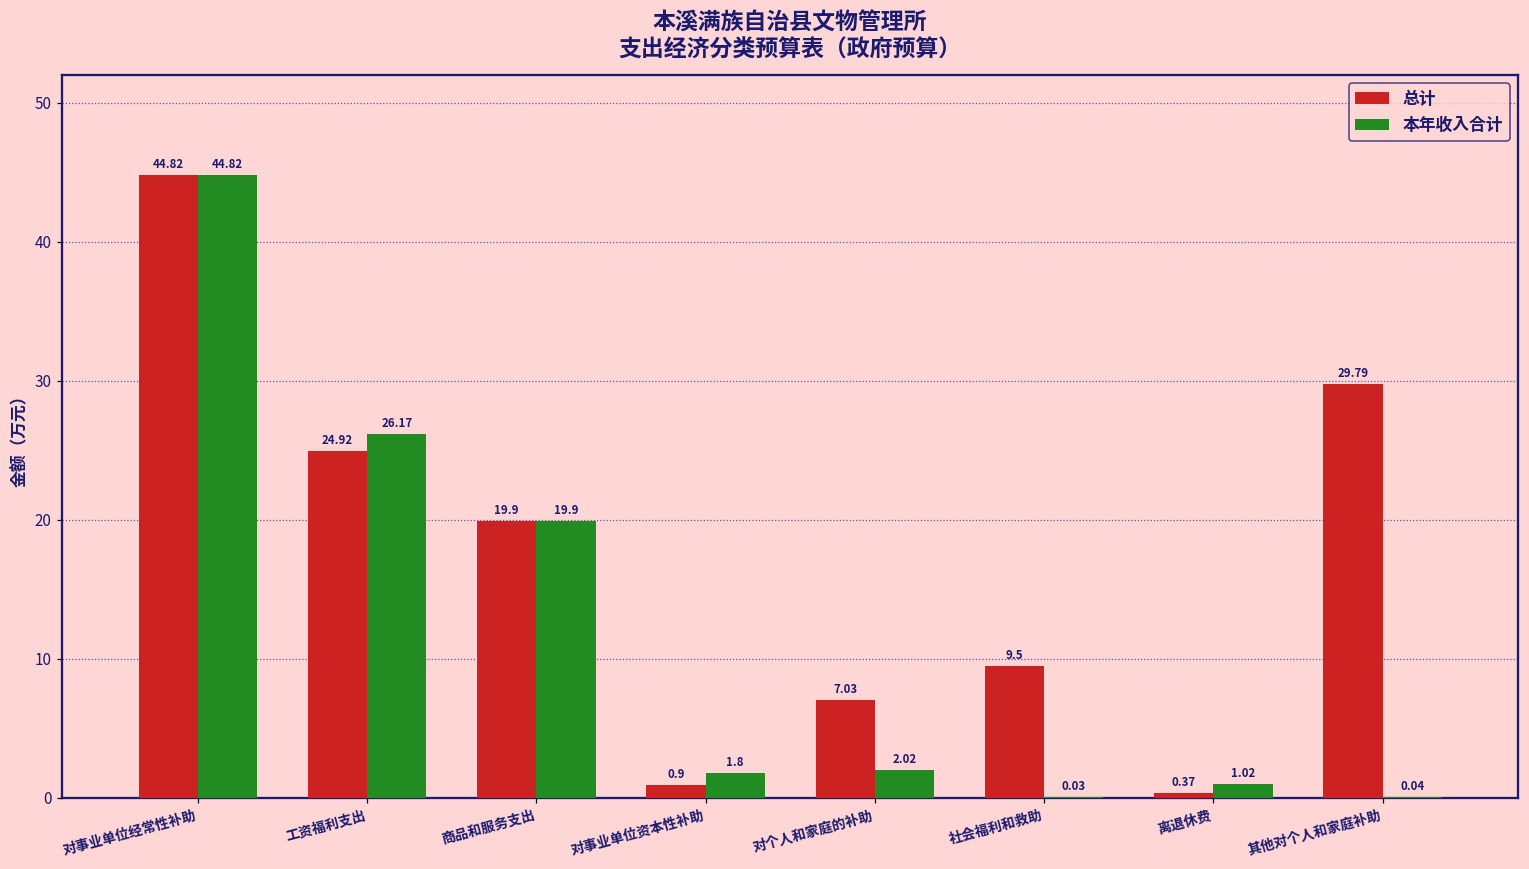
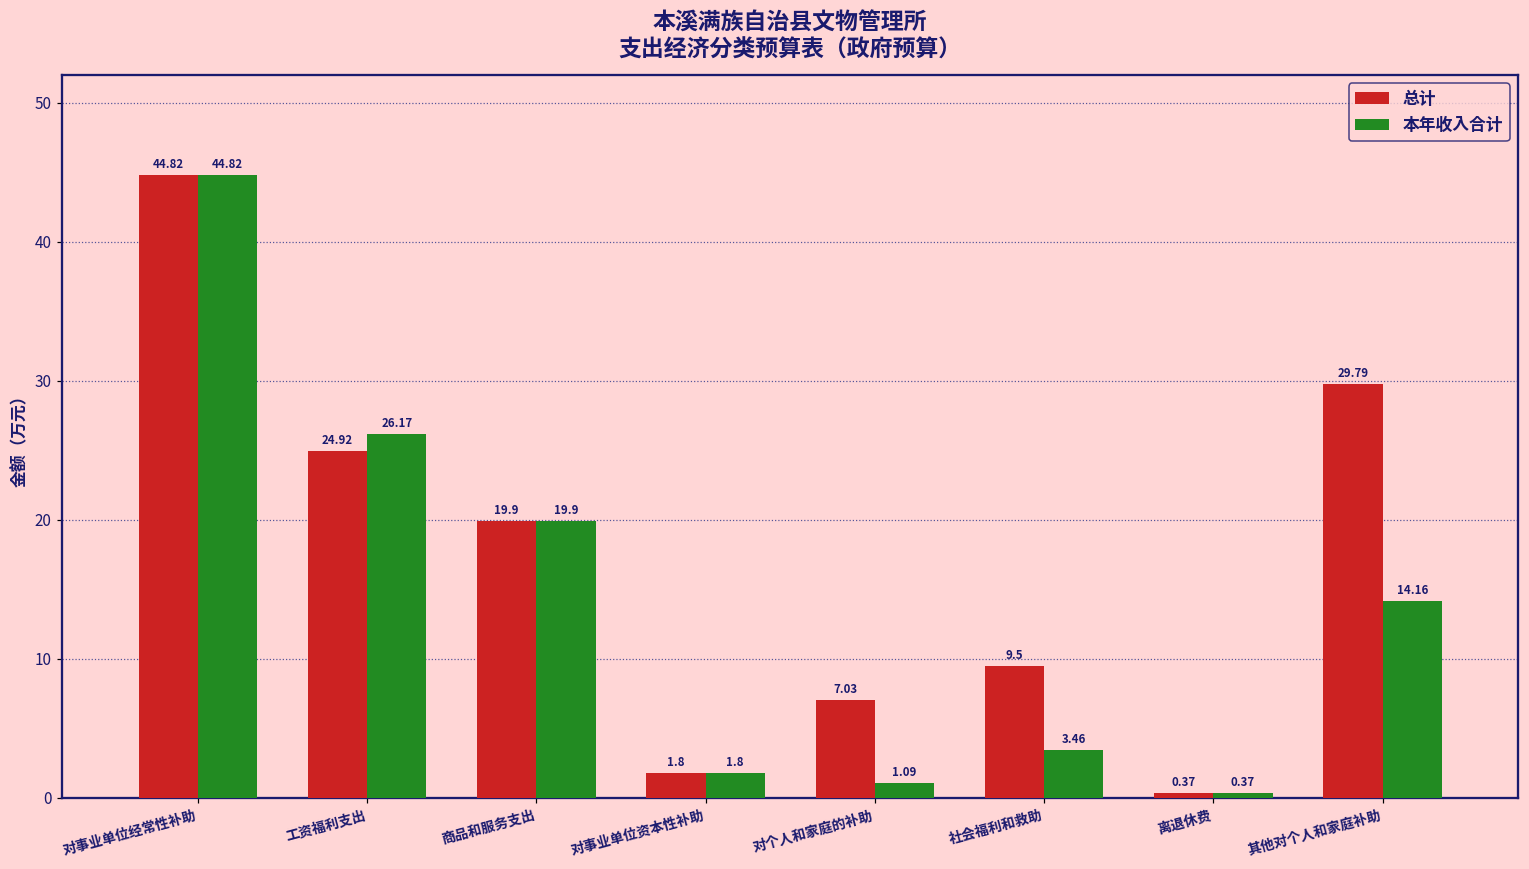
总计, 对事业单位资本性补助: 0.9 -> 1.8
本年收入合计, 对个人和家庭的补助: 2.02 -> 1.09
本年收入合计, 社会福利和救助: 0.03 -> 3.46
本年收入合计, 离退休费: 1.02 -> 0.37
本年收入合计, 其他对个人和家庭补助: 0.04 -> 14.16
